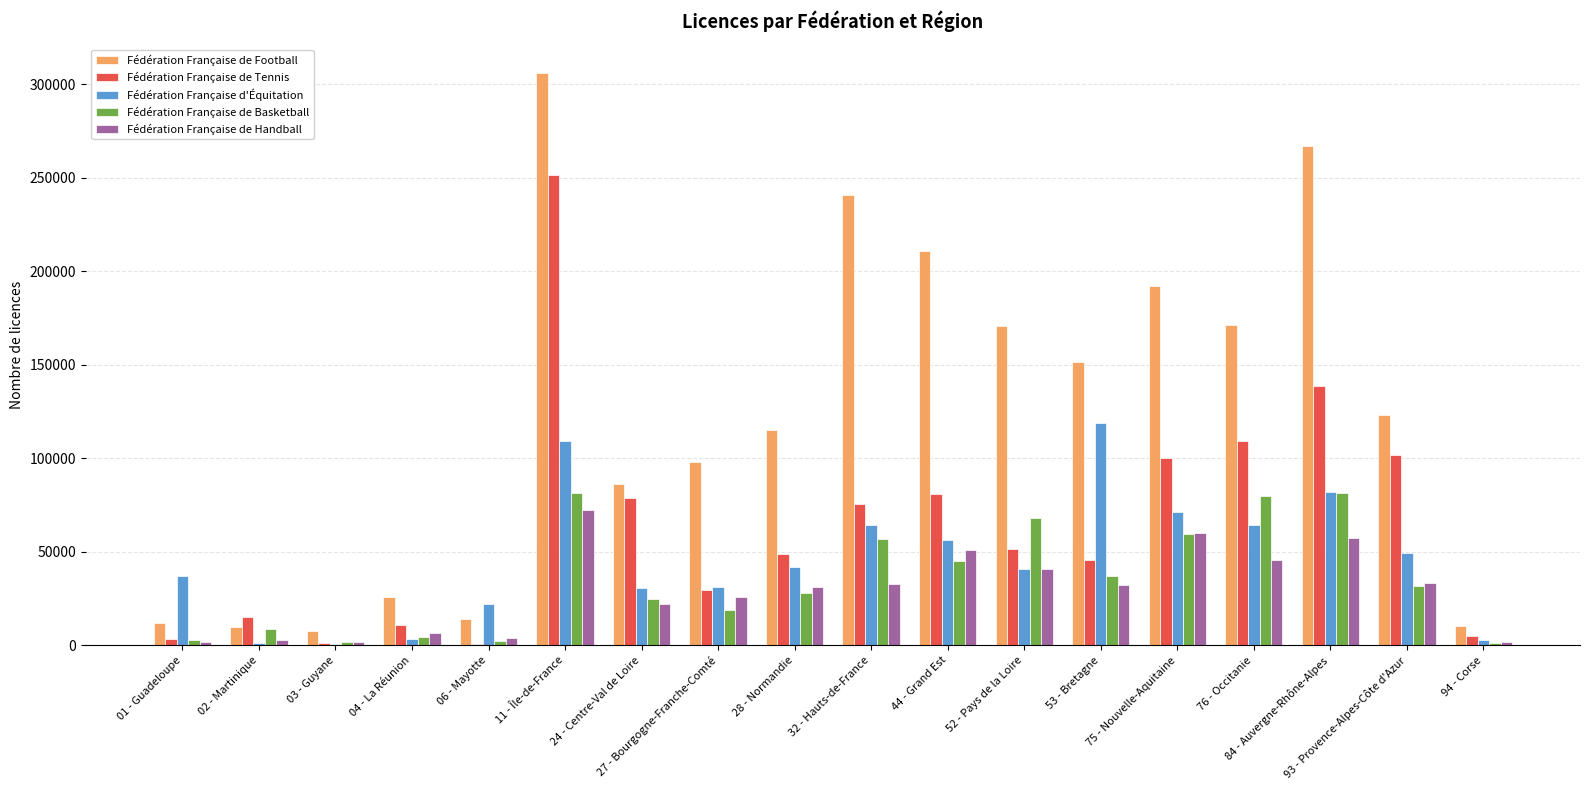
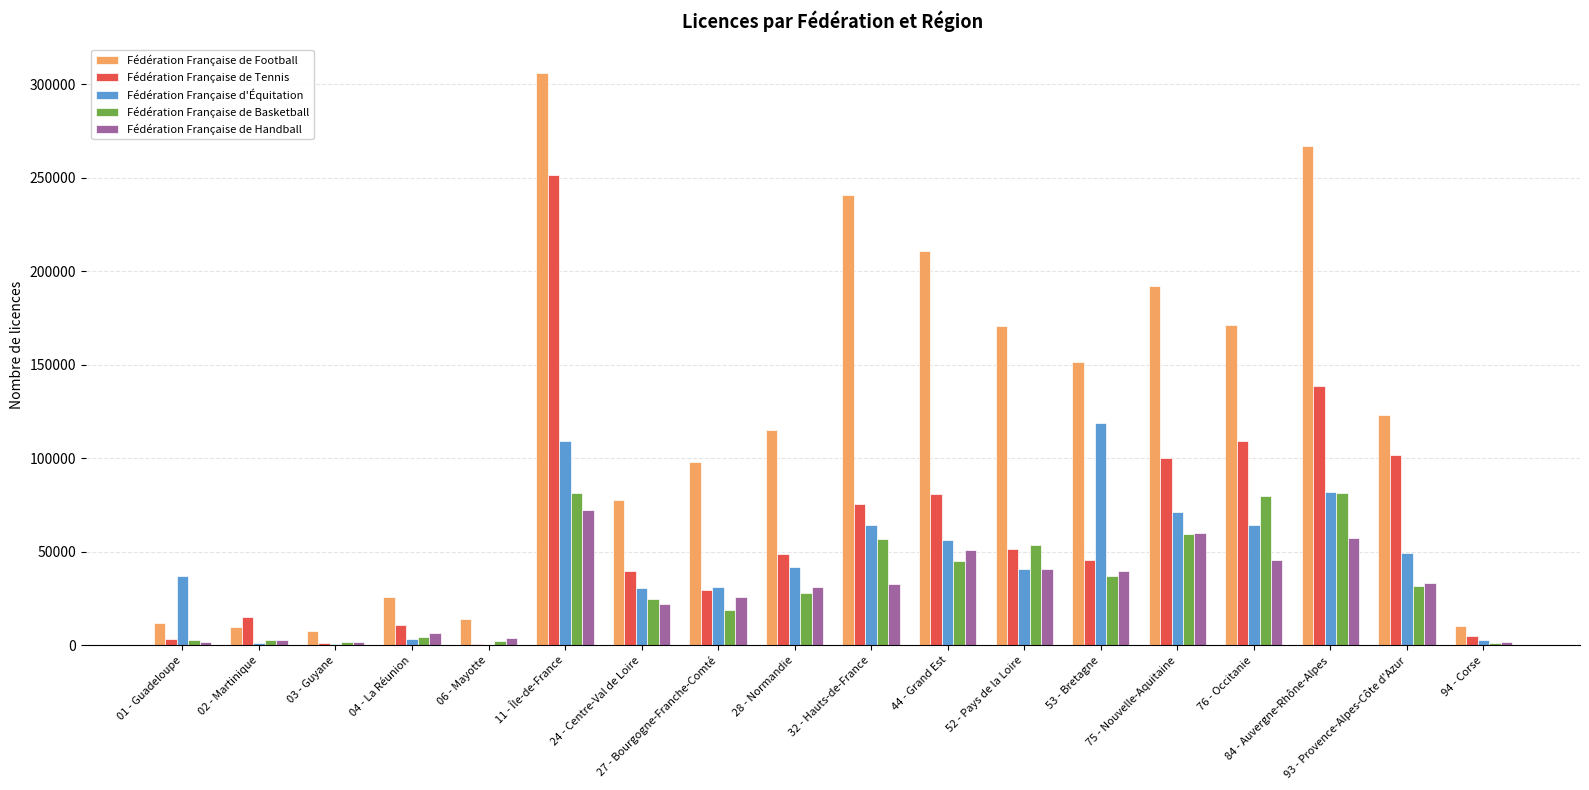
Fédération Française de Basketball, 02 - Martinique: 9000 -> 3000
Fédération Française d'Équitation, 06 - Mayotte: 22000 -> 0
Fédération Française de Football, 24 - Centre-Val de Loire: 86000 -> 78000
Fédération Française de Tennis, 24 - Centre-Val de Loire: 79000 -> 40000
Fédération Française de Basketball, 52 - Pays de la Loire: 68000 -> 54000
Fédération Française de Handball, 53 - Bretagne: 32000 -> 40000
